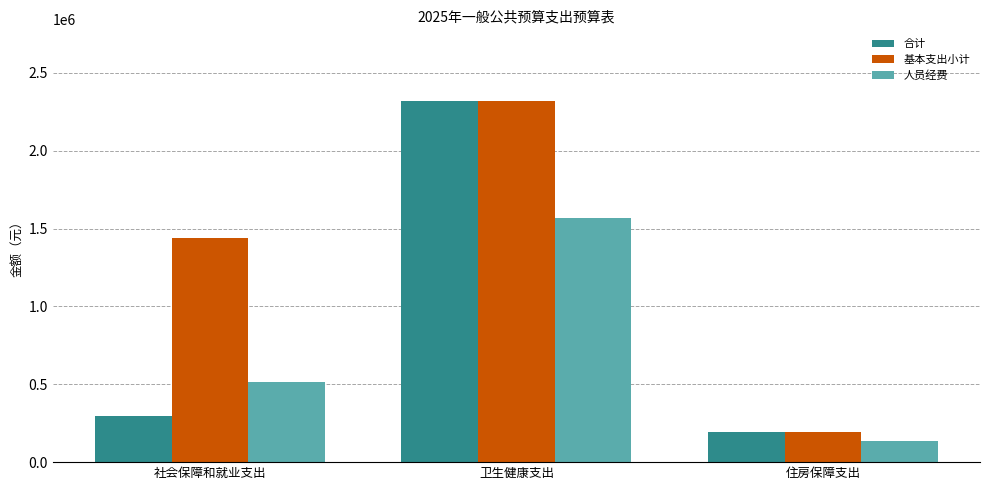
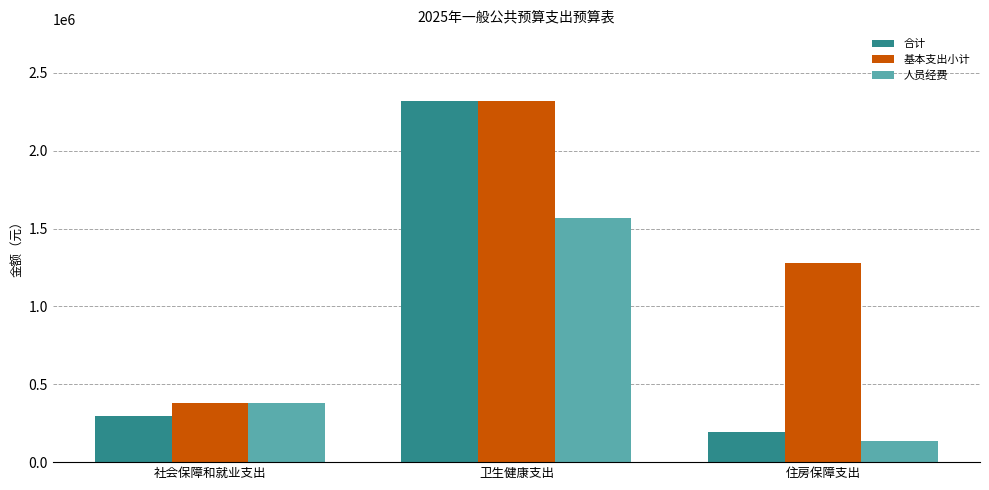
基本支出小计, 社会保障和就业支出: 1440000 -> 380000
人员经费, 社会保障和就业支出: 510000 -> 380000
基本支出小计, 住房保障支出: 200000 -> 1280000
